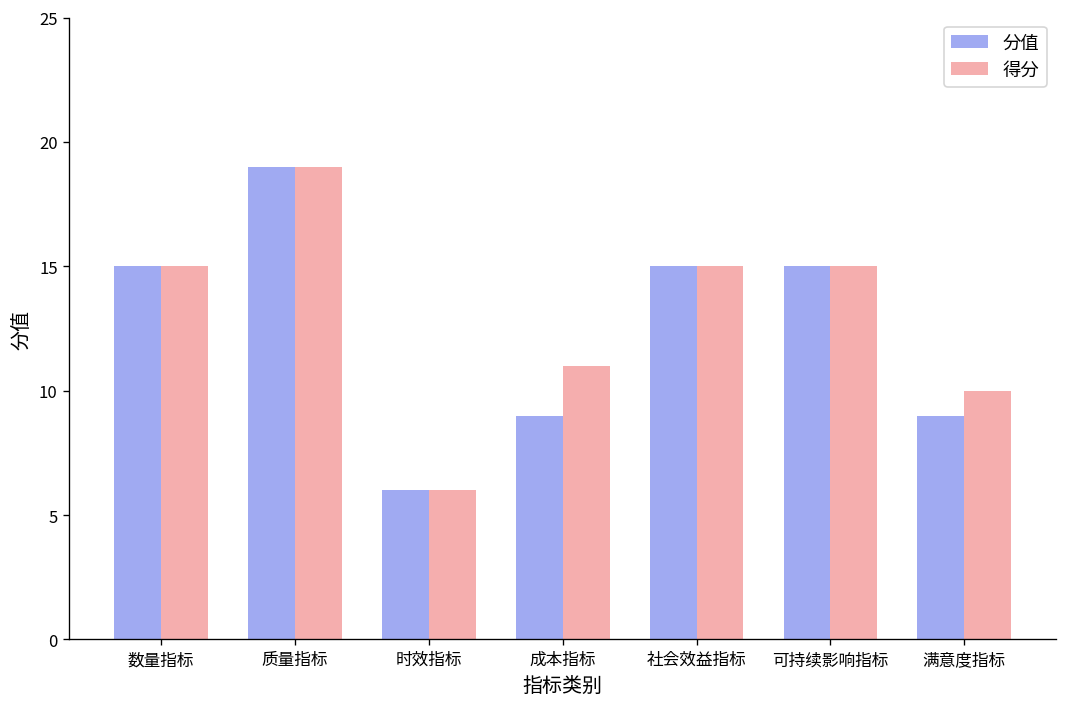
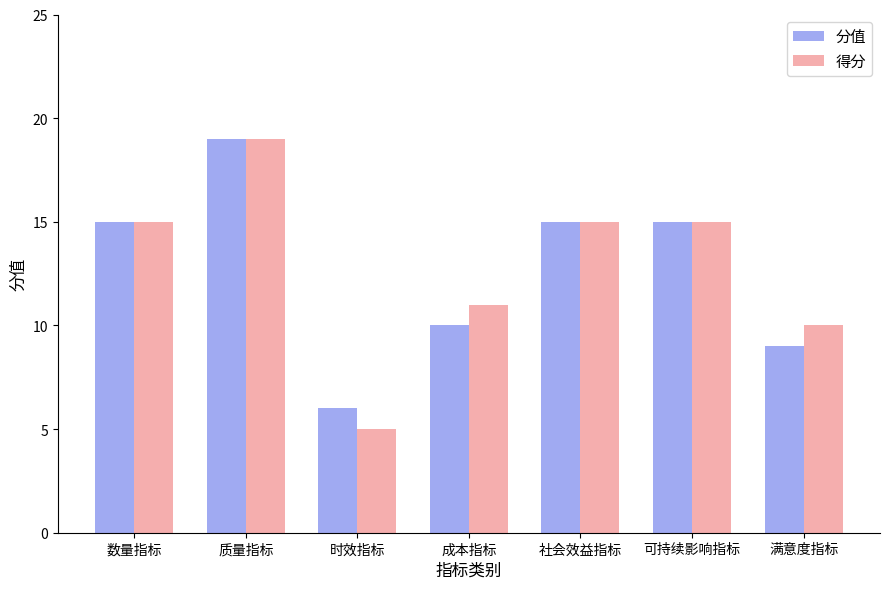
得分, 时效指标: 6 -> 5
分值, 成本指标: 9 -> 10
